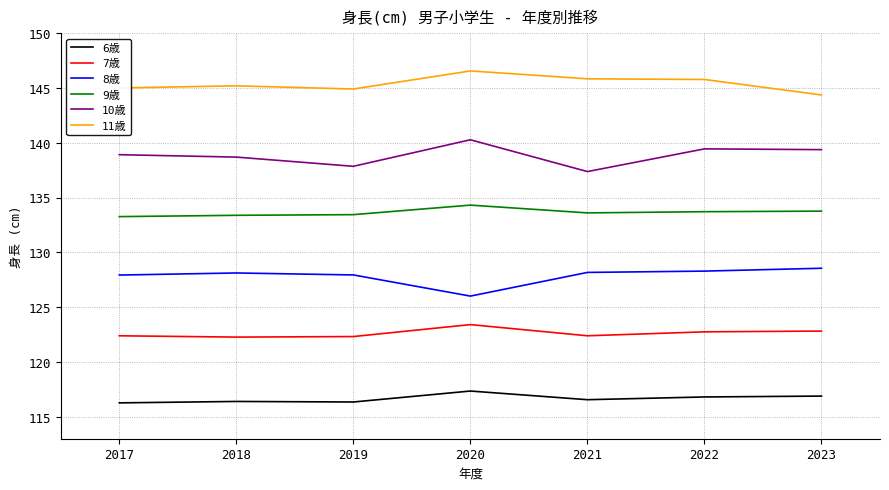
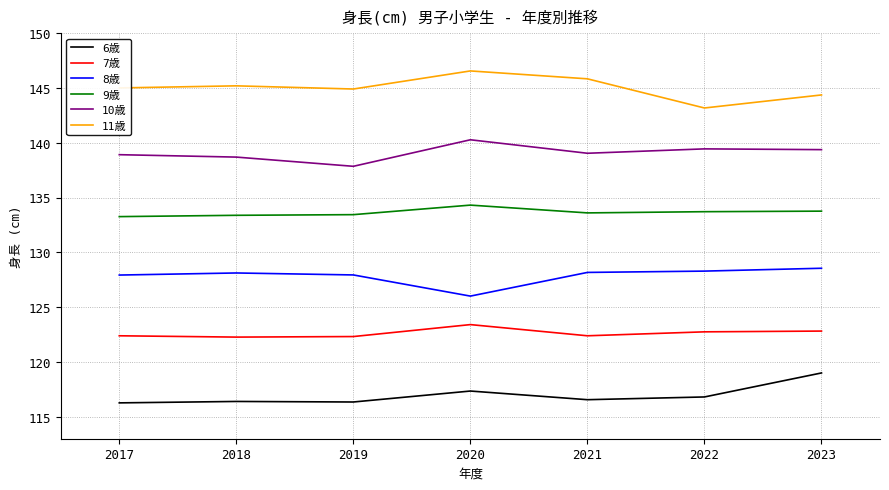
10歳, 2021: 137.4 -> 139.0
11歳, 2022: 145.8 -> 143.2
6歳, 2023: 116.9 -> 119.0
